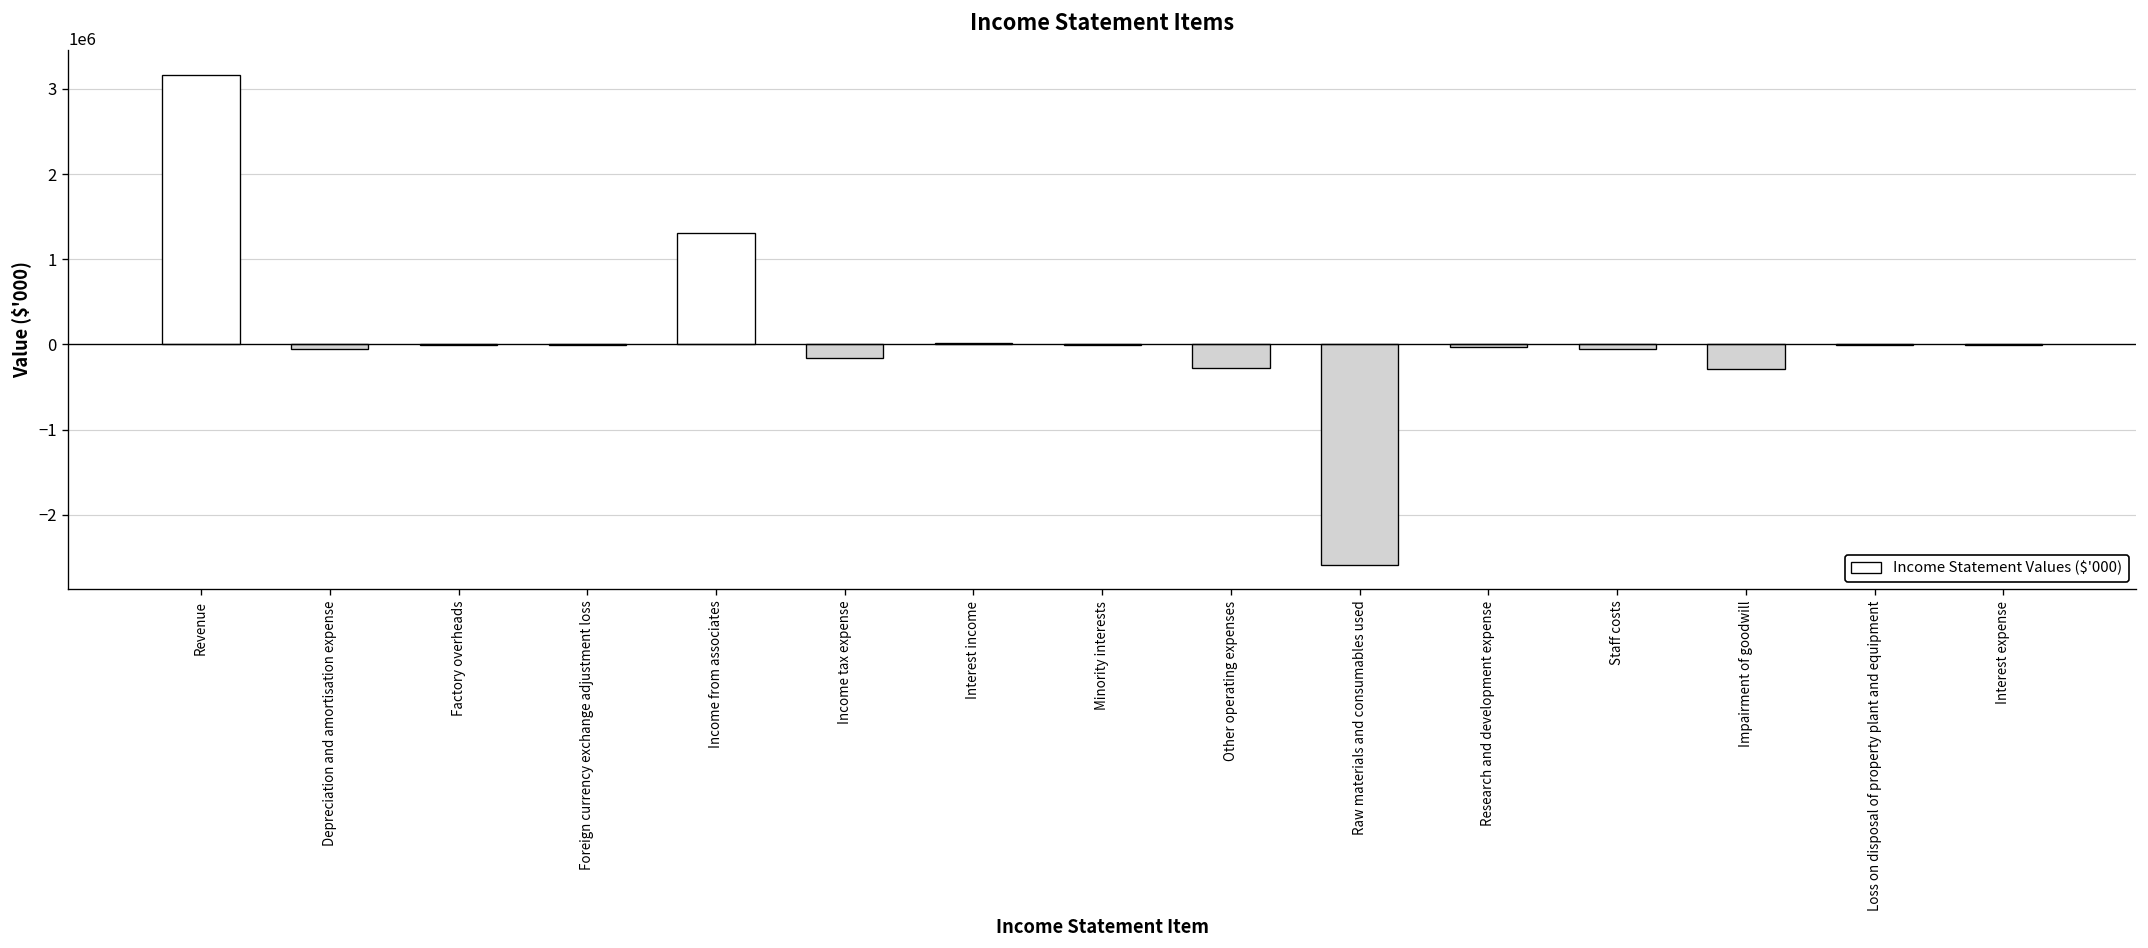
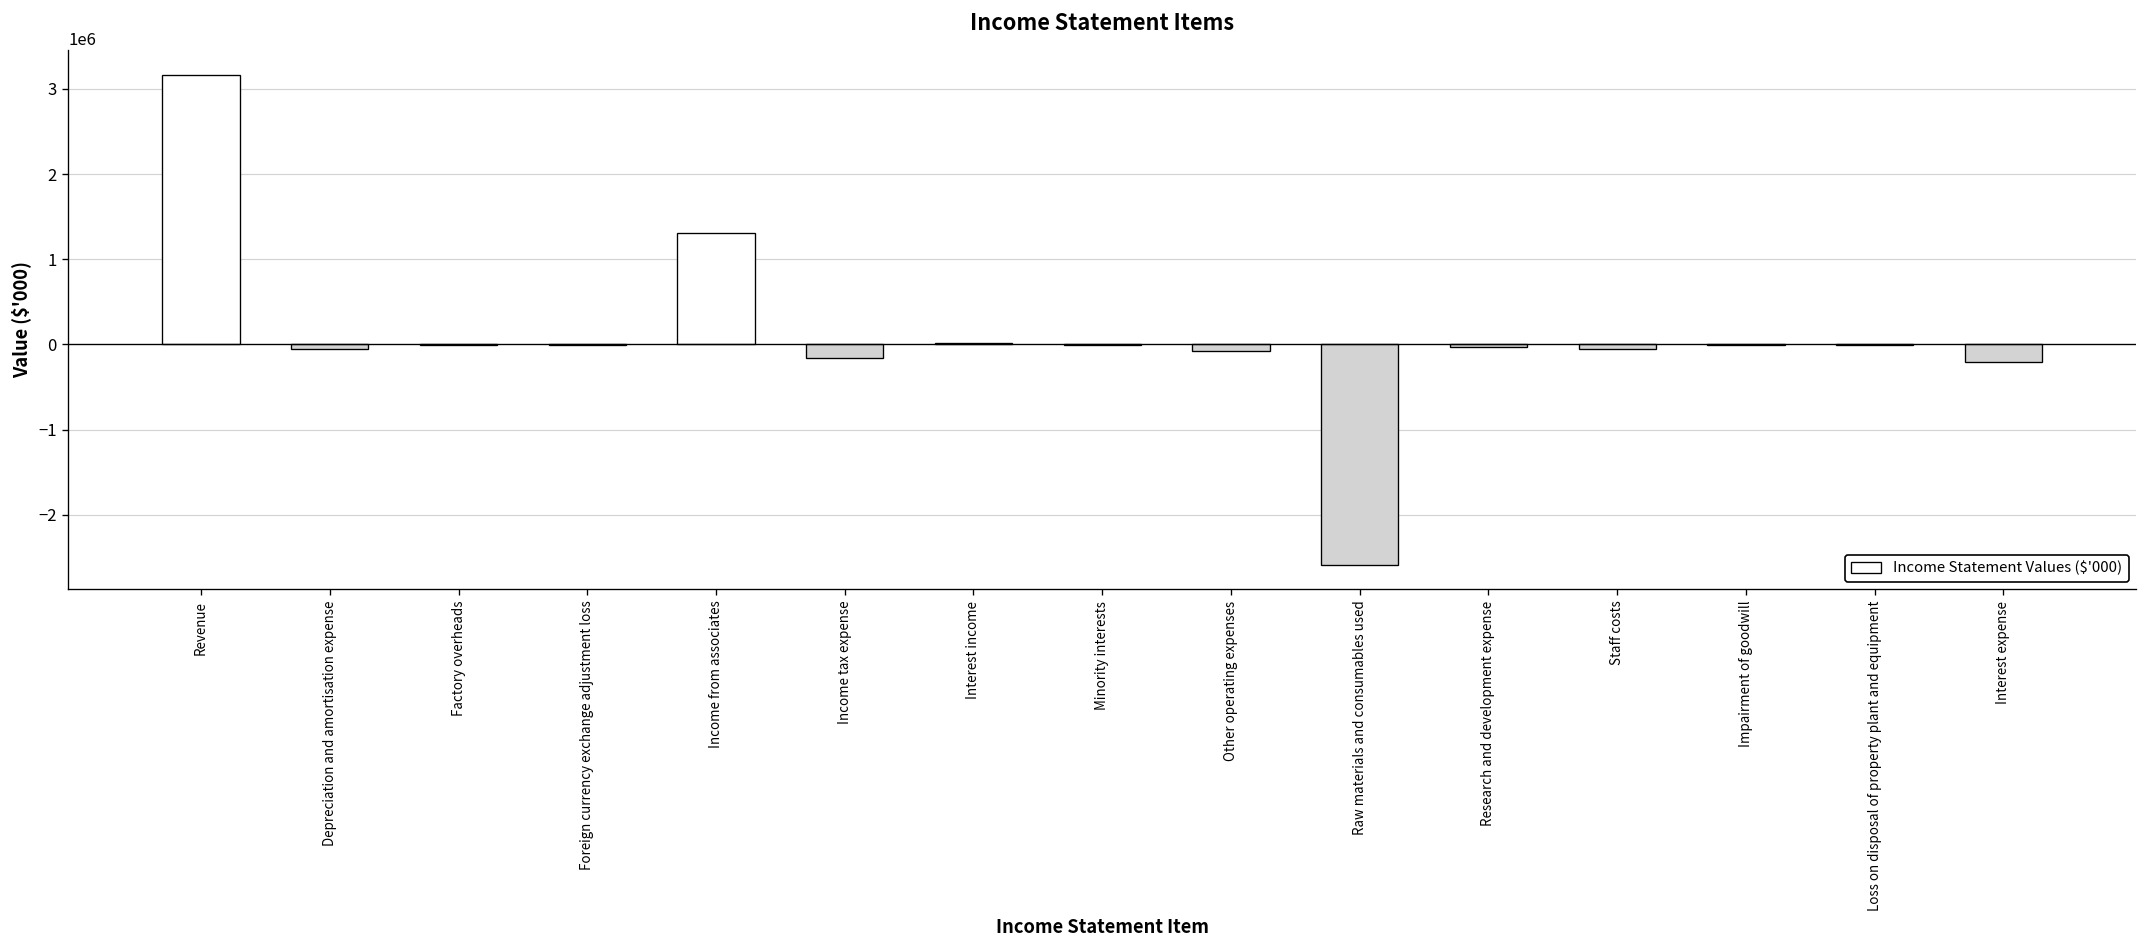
Other operating expenses: -300000 -> -100000
Impairment of goodwill: -300000 -> 0
Interest expense: 0 -> -200000
